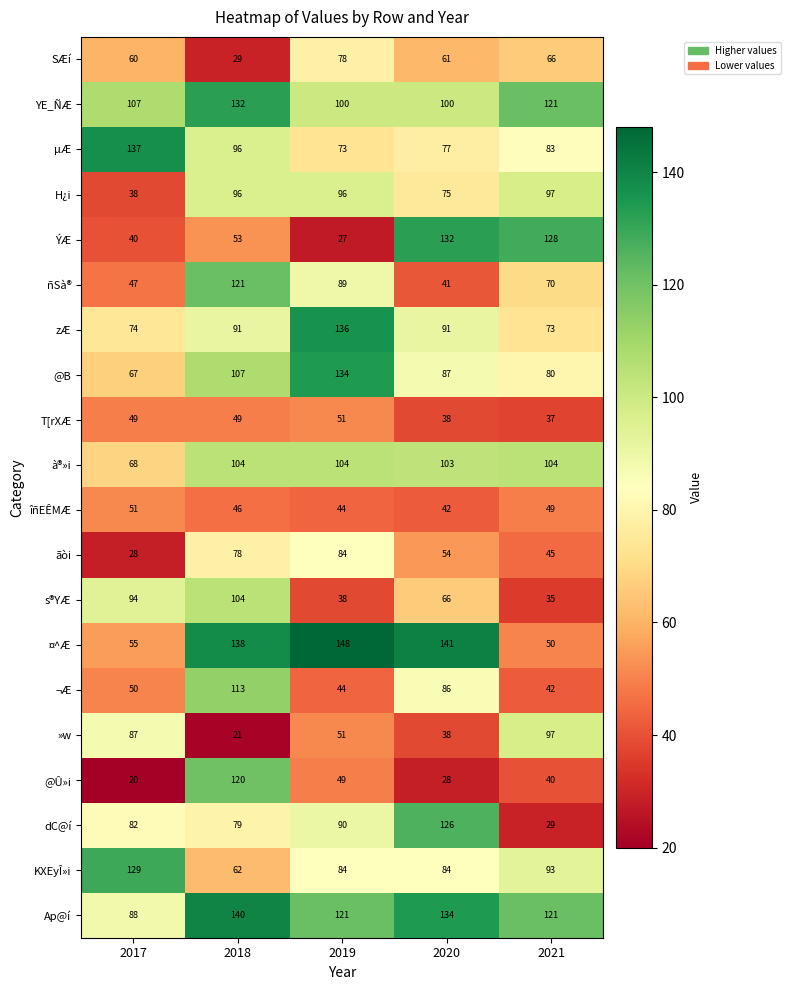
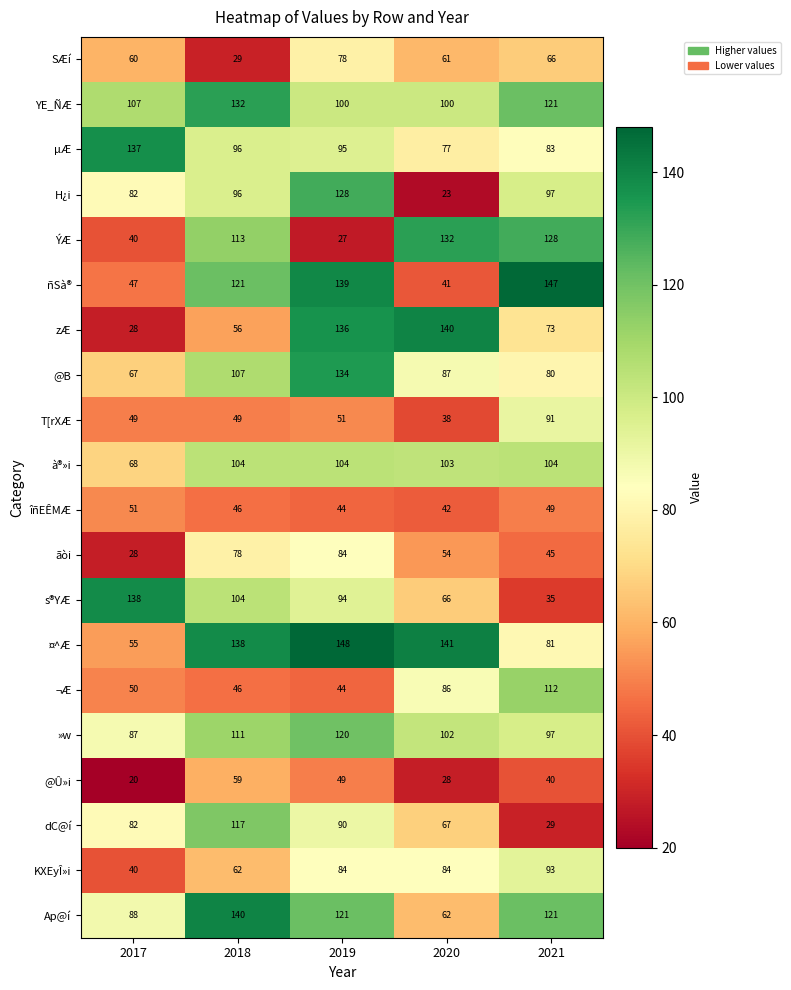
µÆ, 2019: 73 -> 95
H¿i, 2017: 38 -> 82
H¿i, 2019: 96 -> 128
H¿i, 2020: 75 -> 23
ÝÆ, 2018: 53 -> 113
ñSà®, 2019: 89 -> 139
ñSà®, 2021: 70 -> 147
zÆ, 2017: 74 -> 28
zÆ, 2018: 91 -> 56
zÆ, 2020: 91 -> 140
T[rXÆ, 2021: 37 -> 91
s®YÆ, 2017: 94 -> 138
s®YÆ, 2019: 38 -> 94
¤^Æ, 2021: 50 -> 81
¬Æ, 2018: 113 -> 46
¬Æ, 2021: 42 -> 112
»w, 2018: 21 -> 111
»w, 2019: 51 -> 120
»w, 2020: 38 -> 102
@Û»i, 2018: 120 -> 59
dC@í, 2018: 79 -> 117
dC@í, 2020: 126 -> 67
KXEyÎ»i, 2017: 129 -> 40
Ap@í, 2020: 134 -> 62
